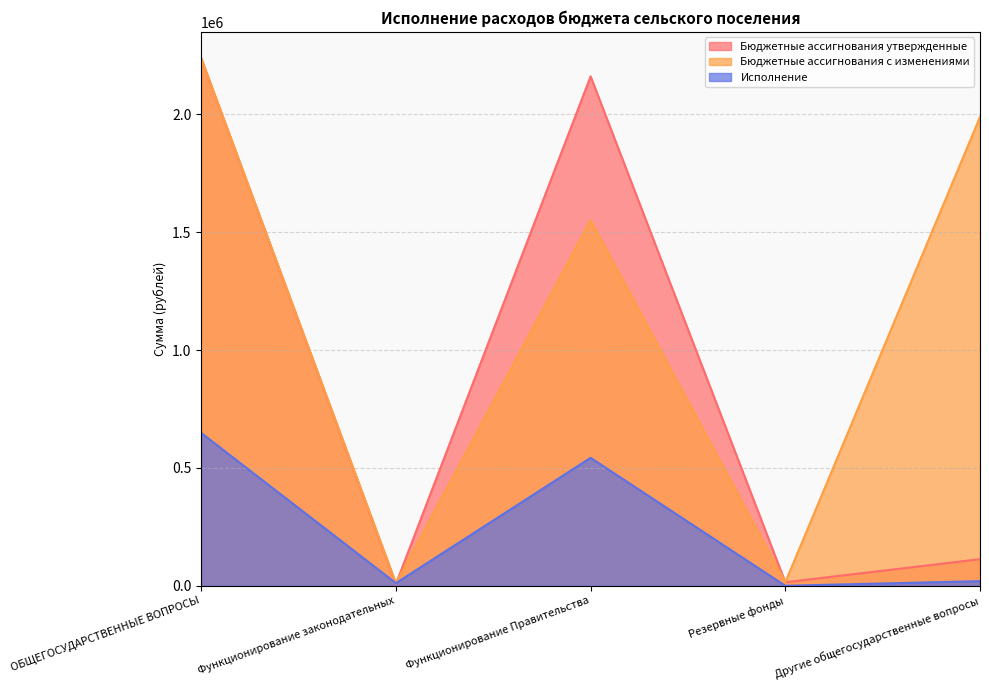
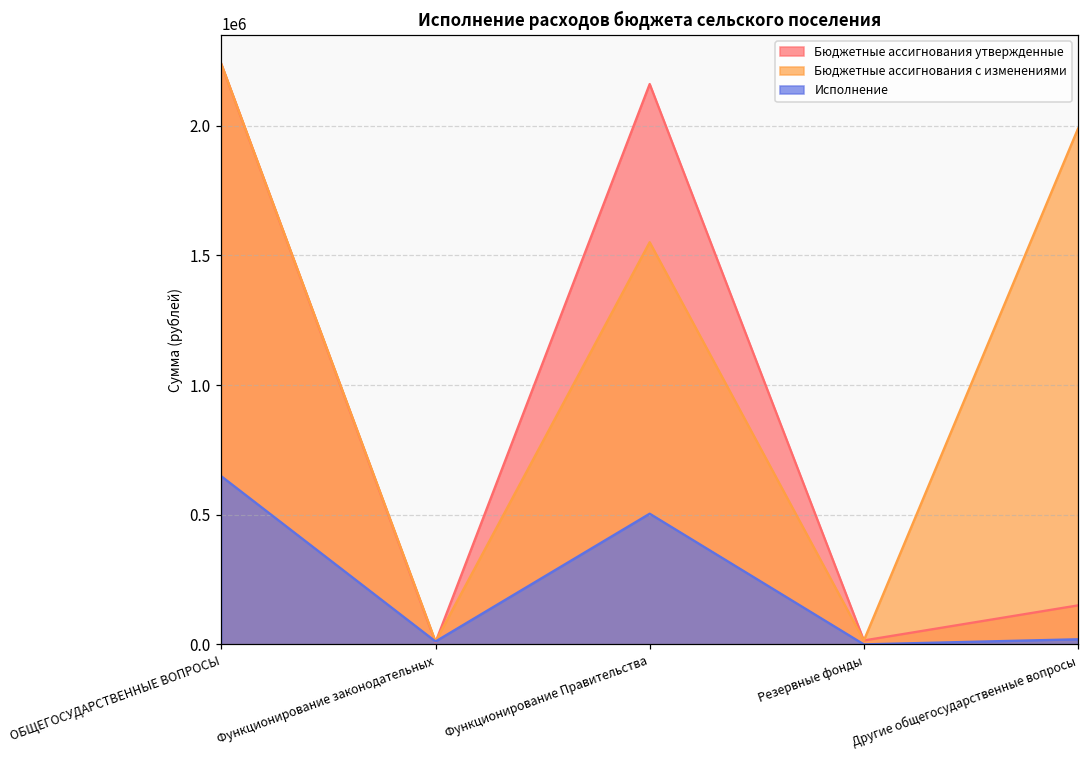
Исполнение, Функционирование Правительства: 540000 -> 500000
Бюджетные ассигнования утвержденные, Другие общегосударственные вопросы: 110000 -> 150000
